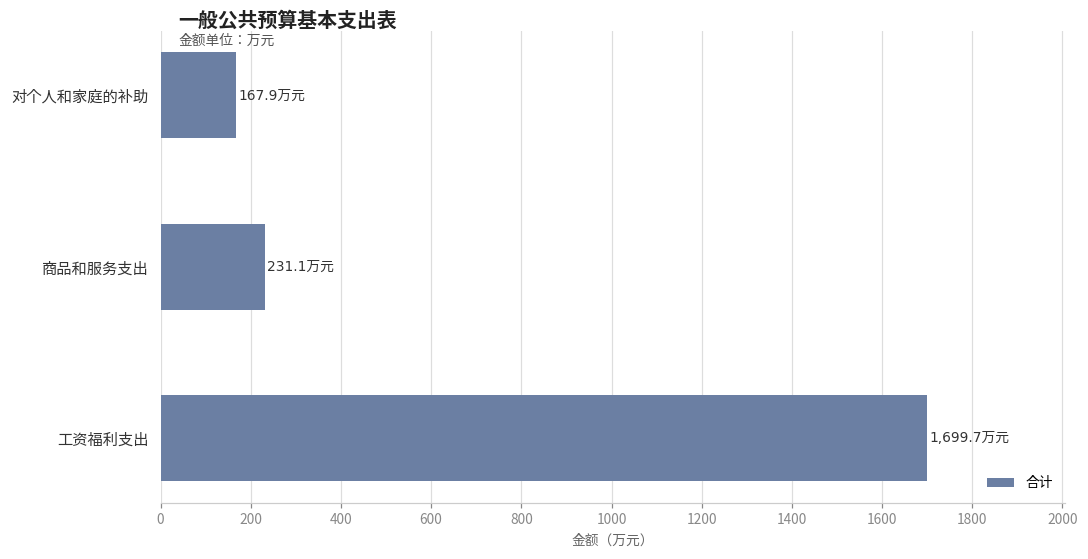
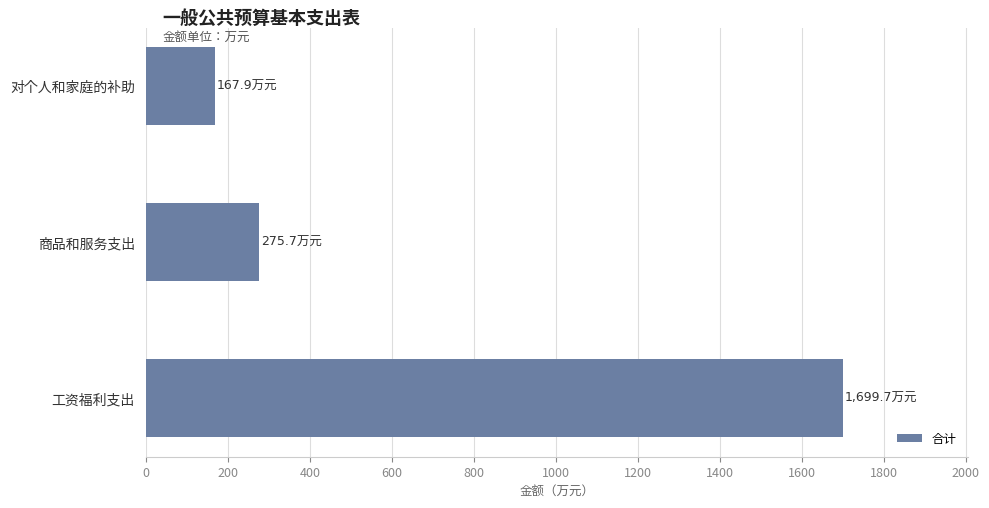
商品和服务支出: 231.1 -> 275.7
